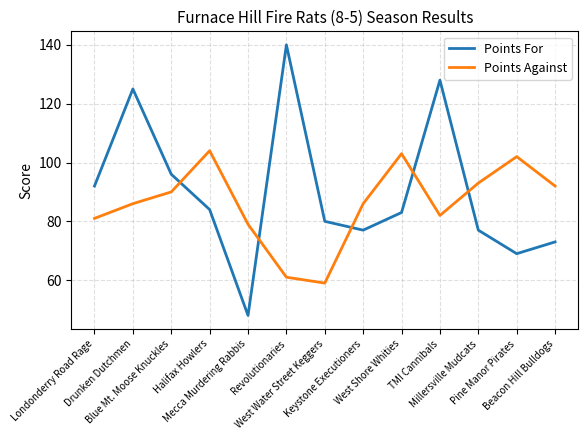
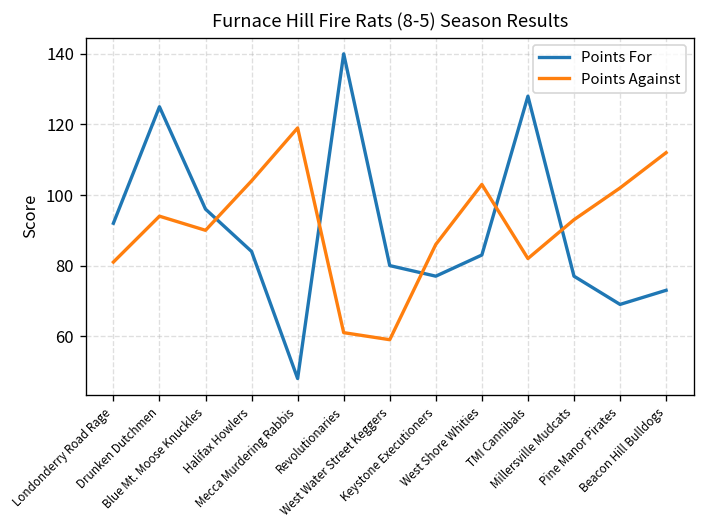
Points Against, Drunken Dutchmen: 86 -> 94
Points Against, Mecca Murdering Rabbis: 79 -> 119
Points Against, Beacon Hill Bulldogs: 92 -> 112
